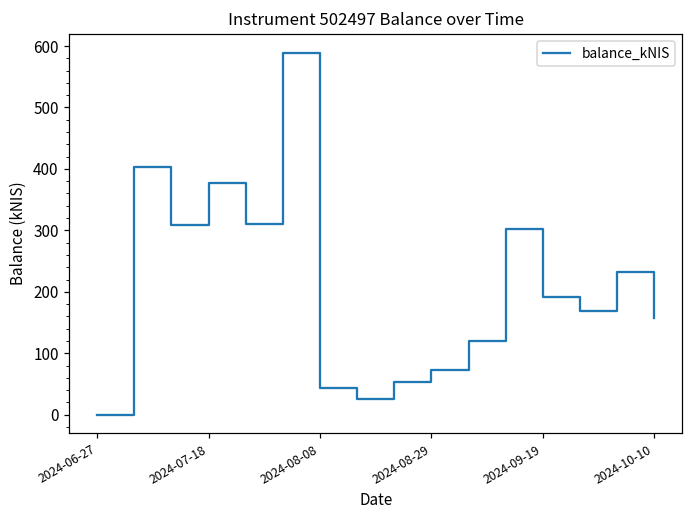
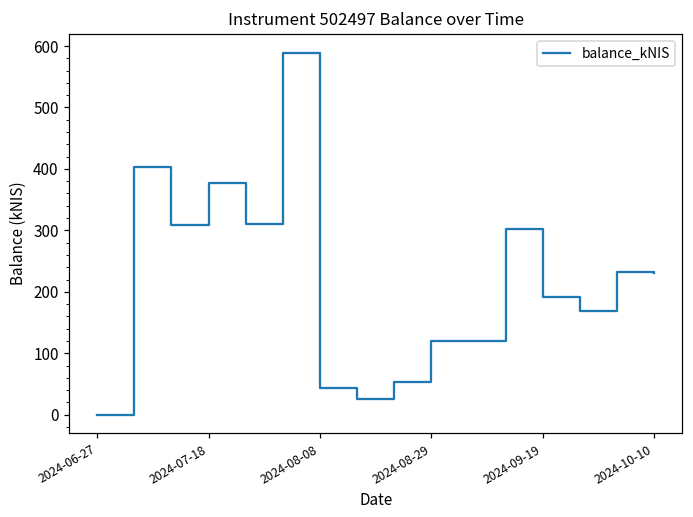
2024-08-29: 70 -> 120
2024-10-10: 160 -> 230
